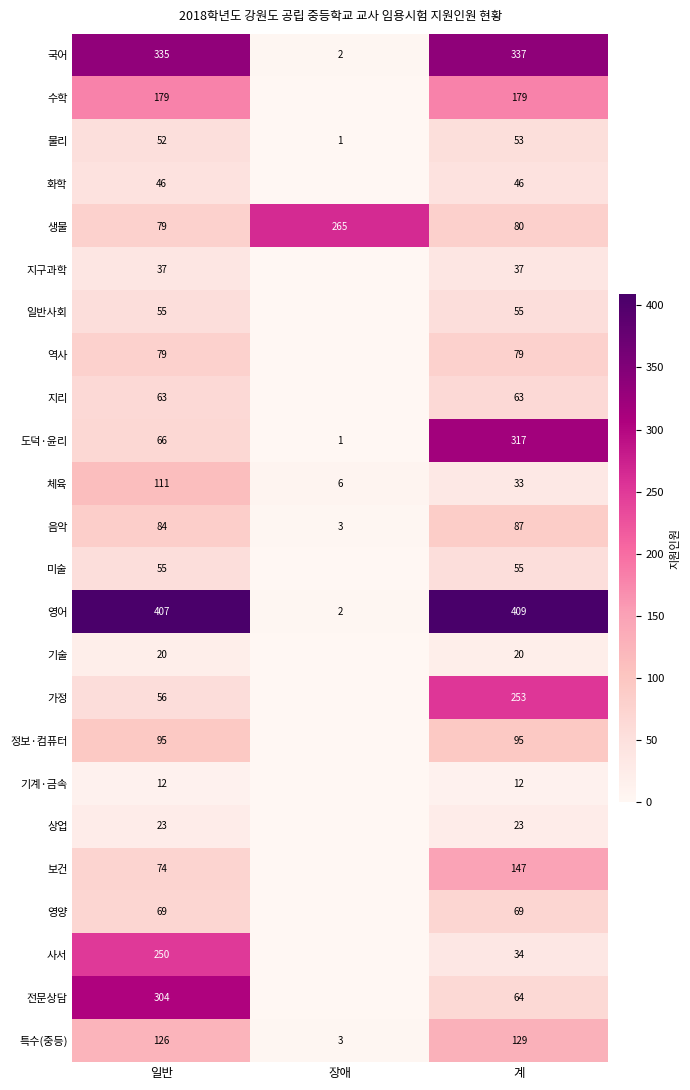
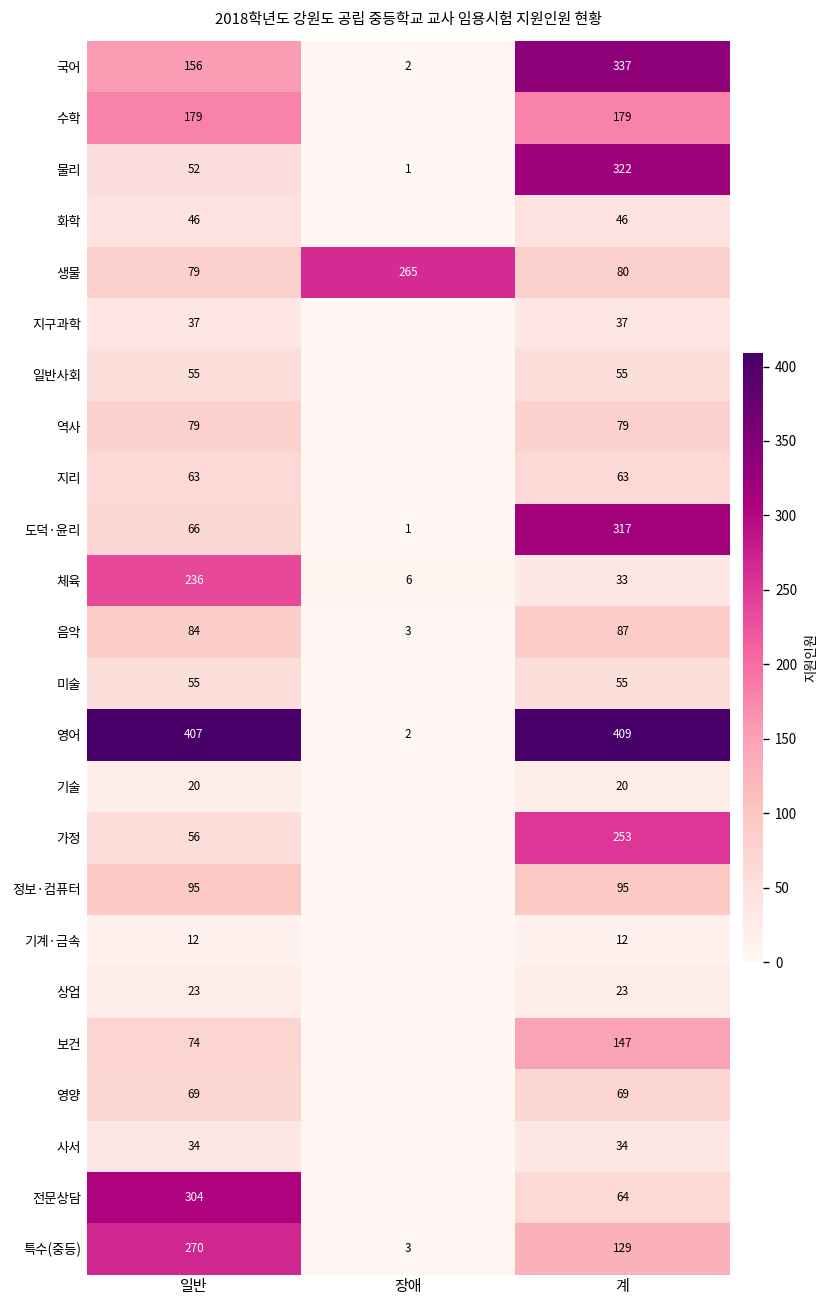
국어, 일반: 335 -> 156
물리, 계: 53 -> 322
체육, 일반: 111 -> 236
사서, 일반: 250 -> 34
특수(중등), 일반: 126 -> 270
